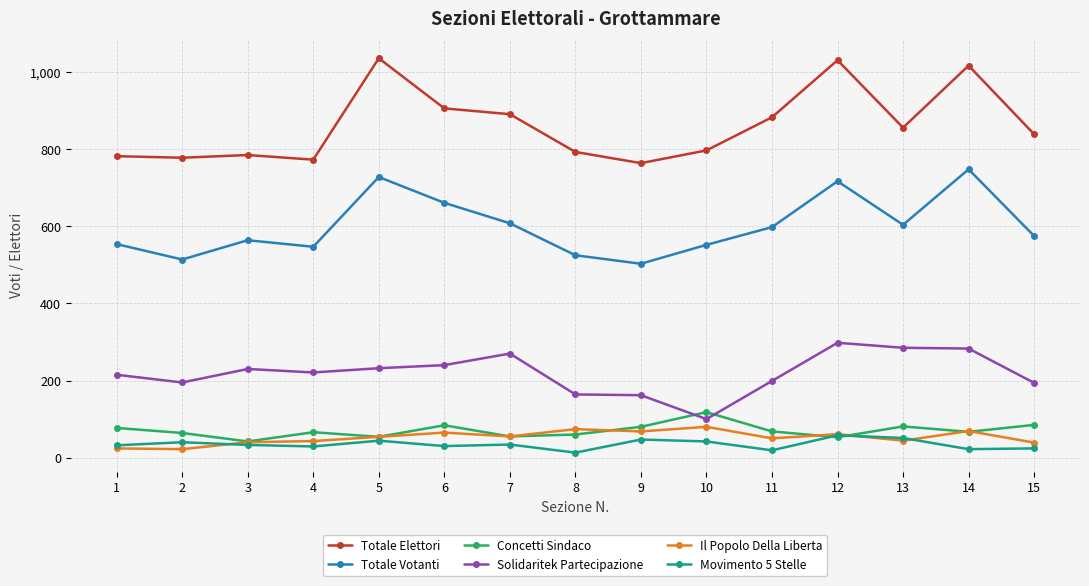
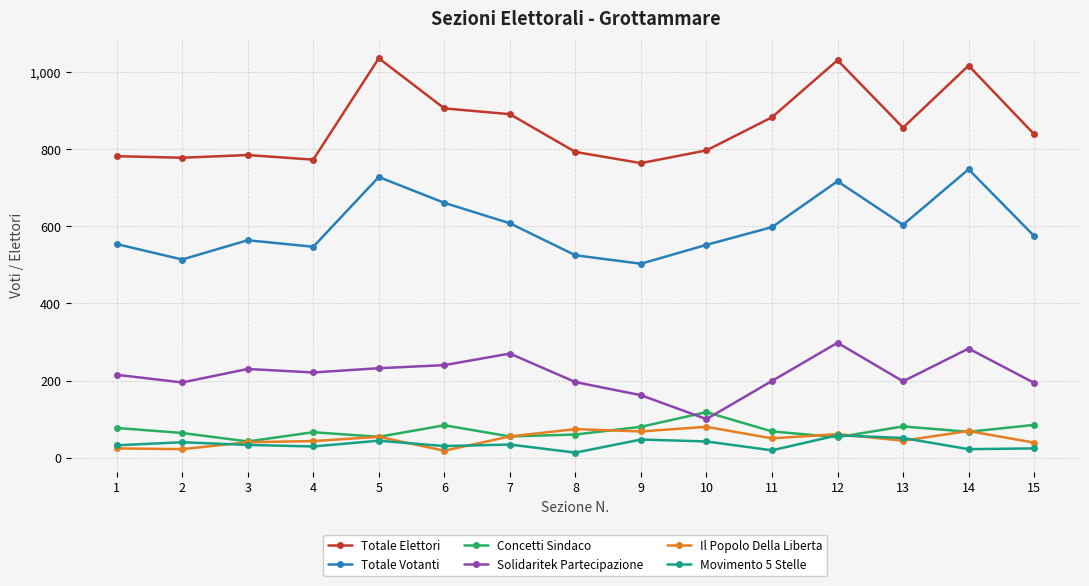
Il Popolo Della Liberta, 6: 70 -> 20
Solidaritek Partecipazione, 8: 160 -> 200
Solidaritek Partecipazione, 13: 290 -> 200
